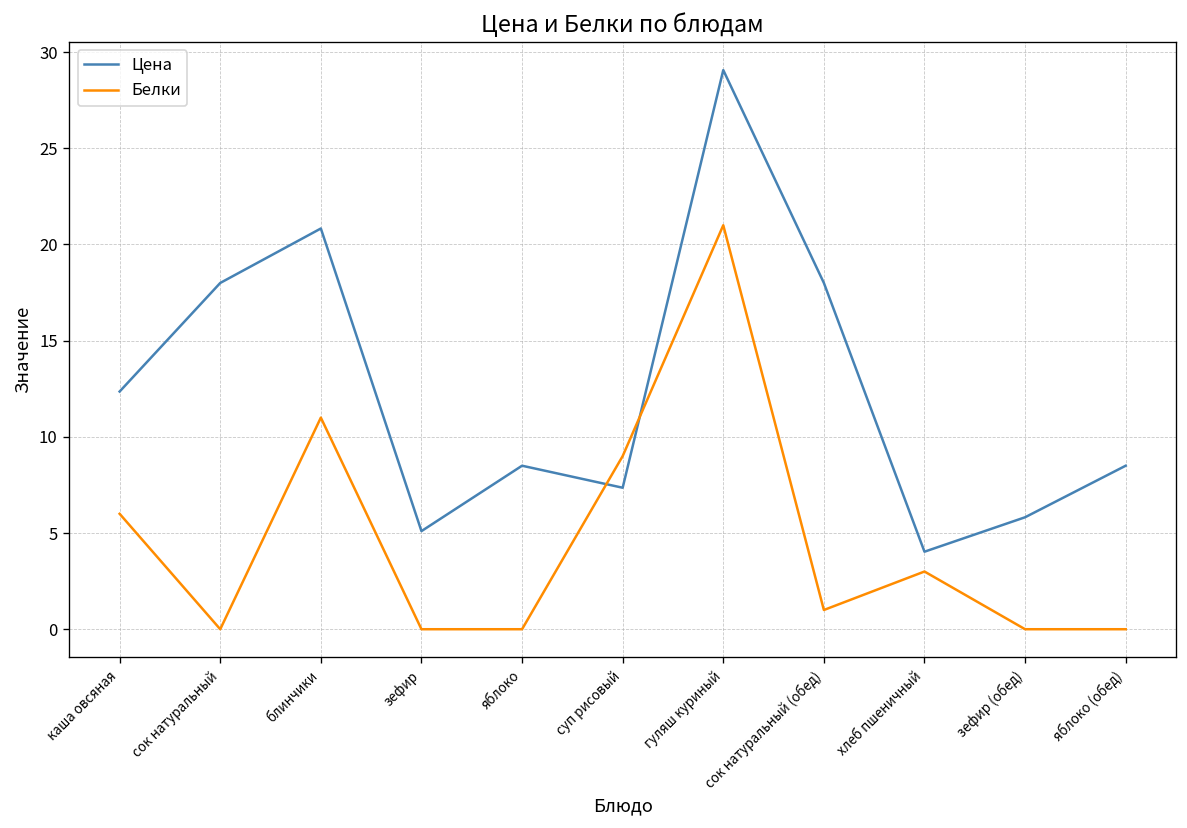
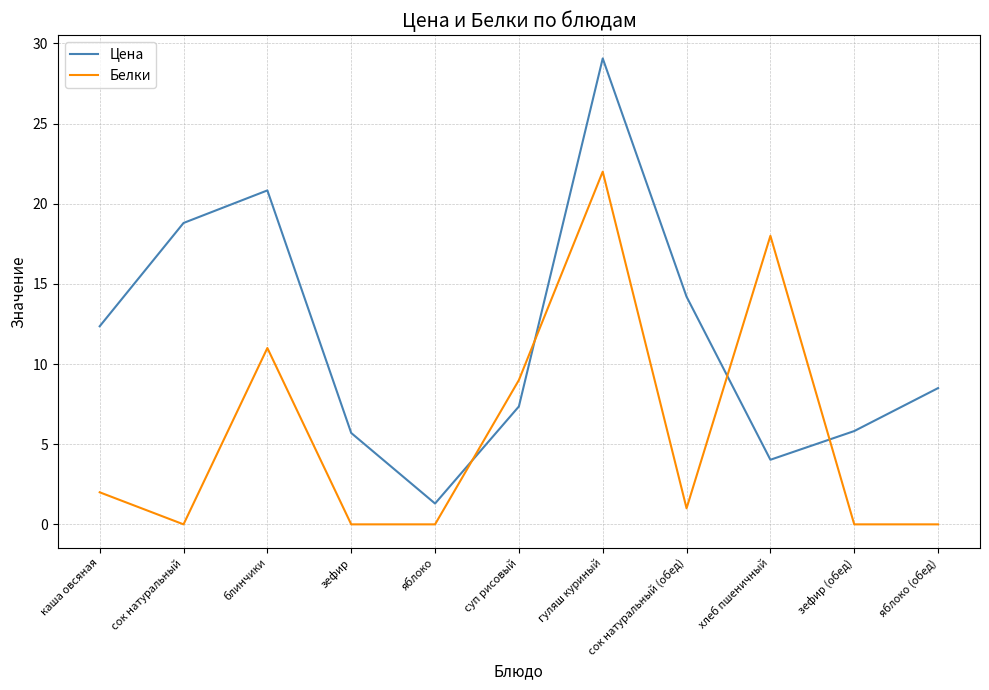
Белки, каша овсяная: 6 -> 2
Цена, сок натуральный: 18.0 -> 18.8
Цена, зефир: 5.1 -> 5.7
Цена, яблоко: 8.5 -> 1.3
Белки, гуляш куриный: 21 -> 22
Цена, сок натуральный (обед): 18.0 -> 14.2
Белки, хлеб пшеничный: 3 -> 18
